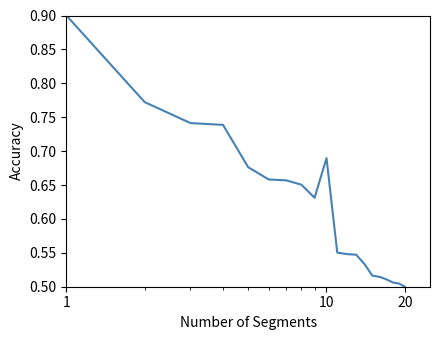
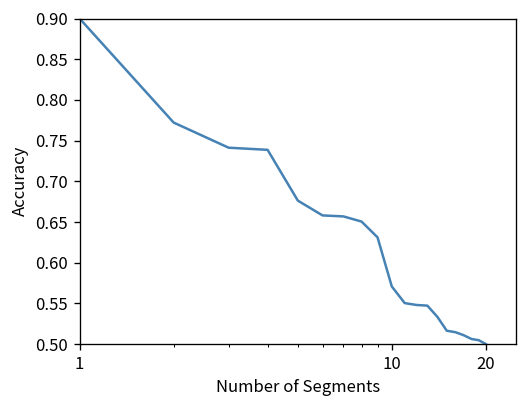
10: 0.69 -> 0.57
